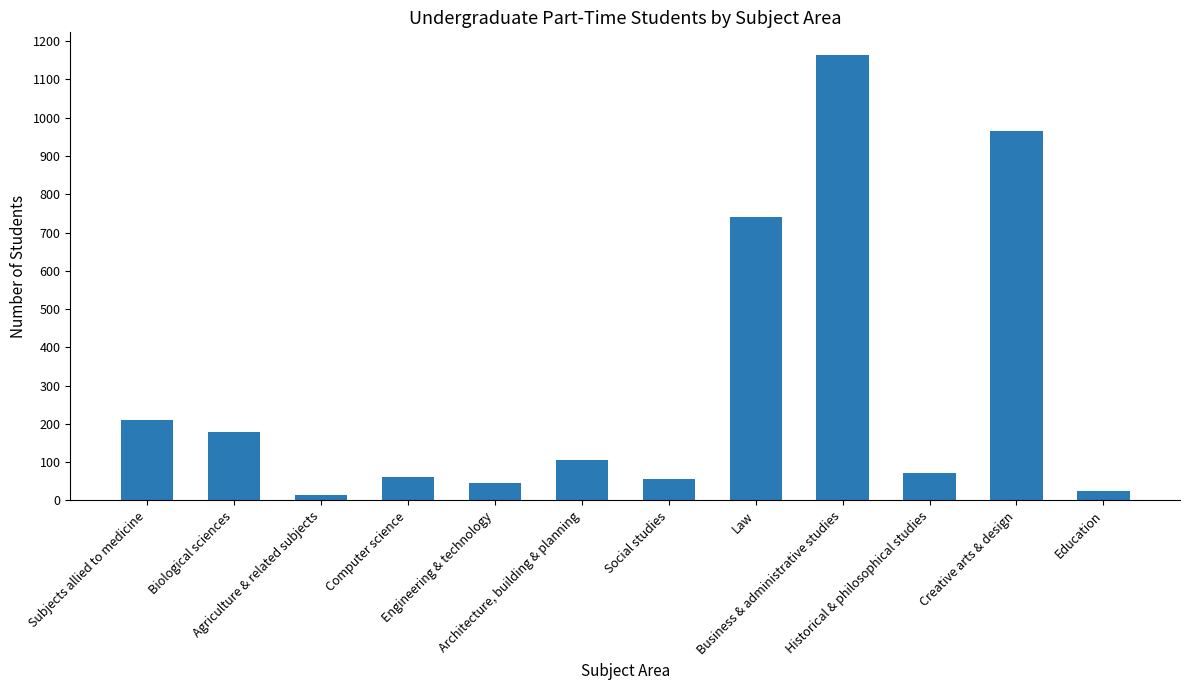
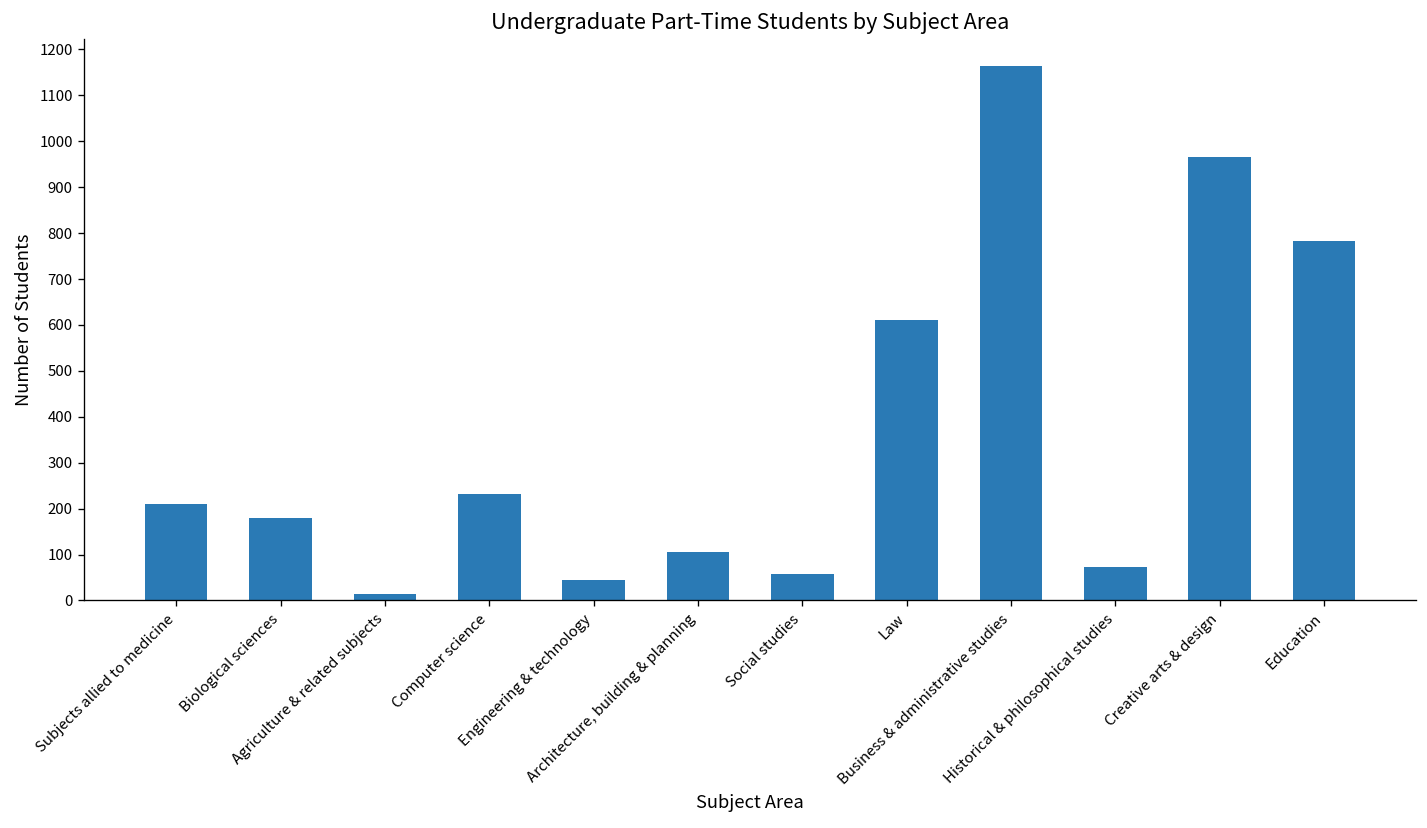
Computer science: 60 -> 230
Law: 740 -> 610
Education: 30 -> 780
